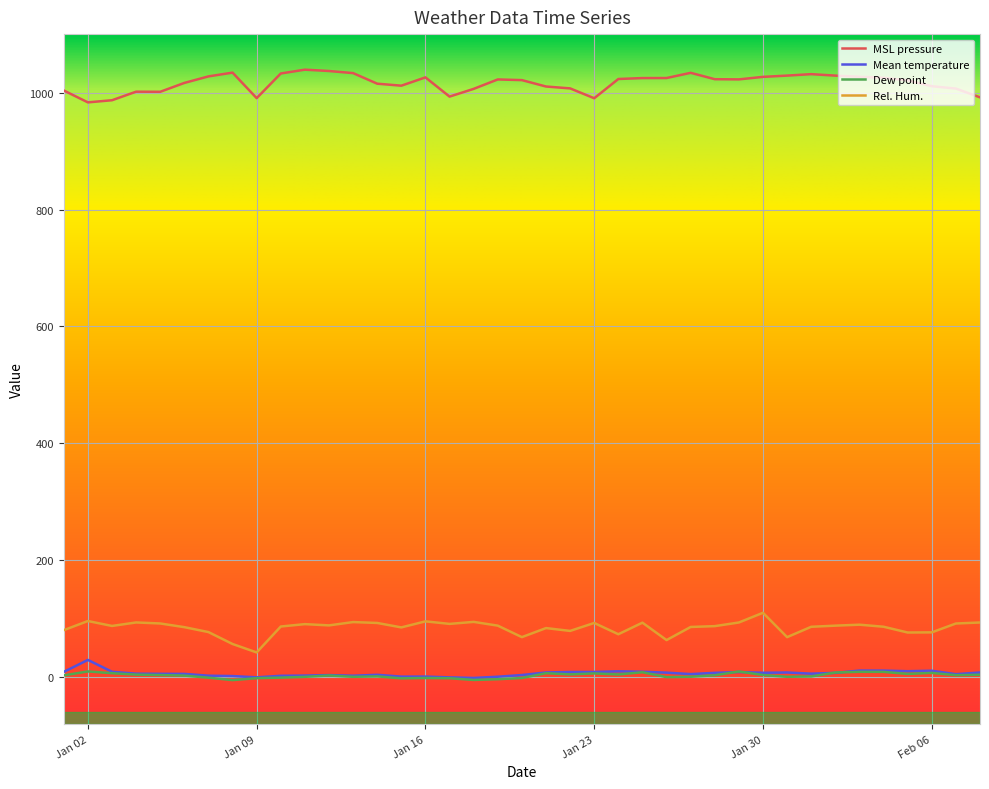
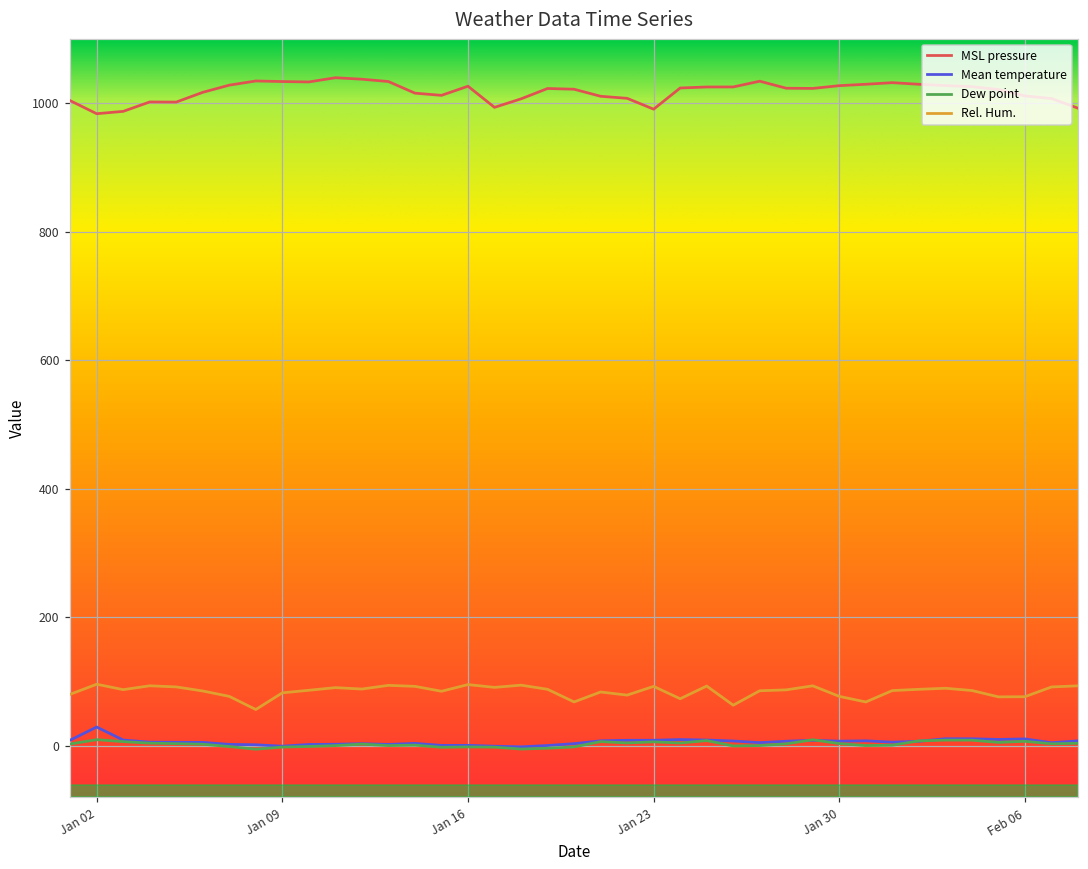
MSL pressure, Jan 09: 990 -> 1030
Rel. Hum., Jan 09: 40 -> 80
Rel. Hum., Jan 30: 110 -> 80
